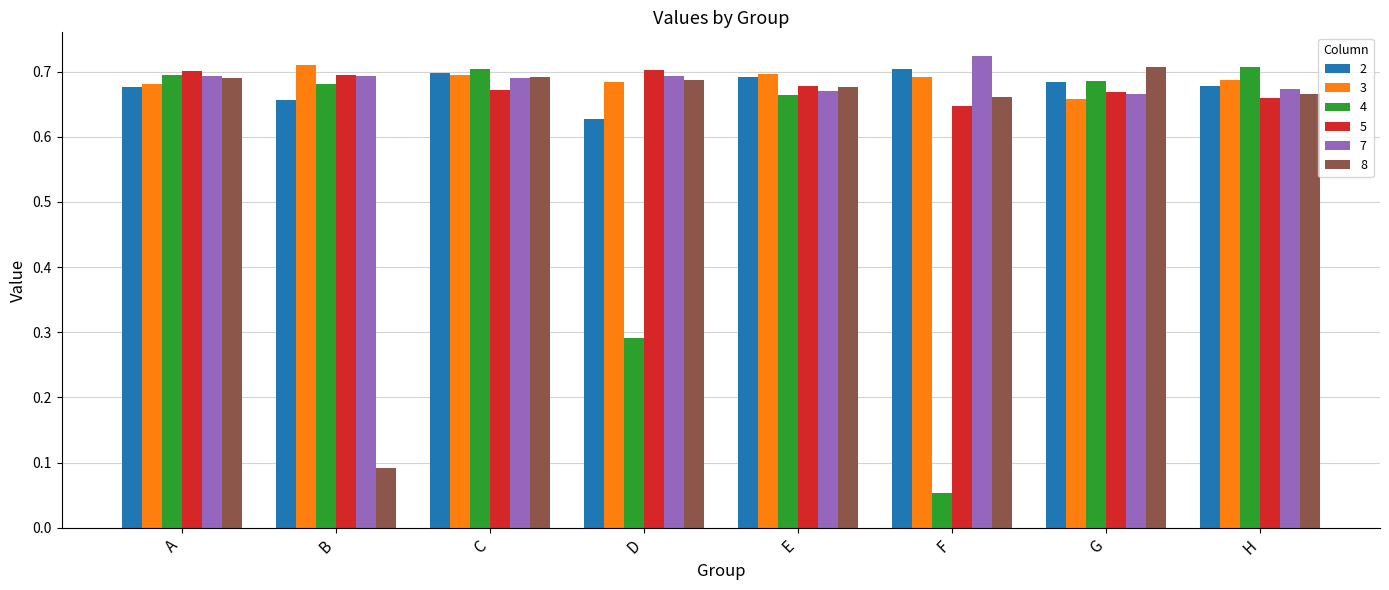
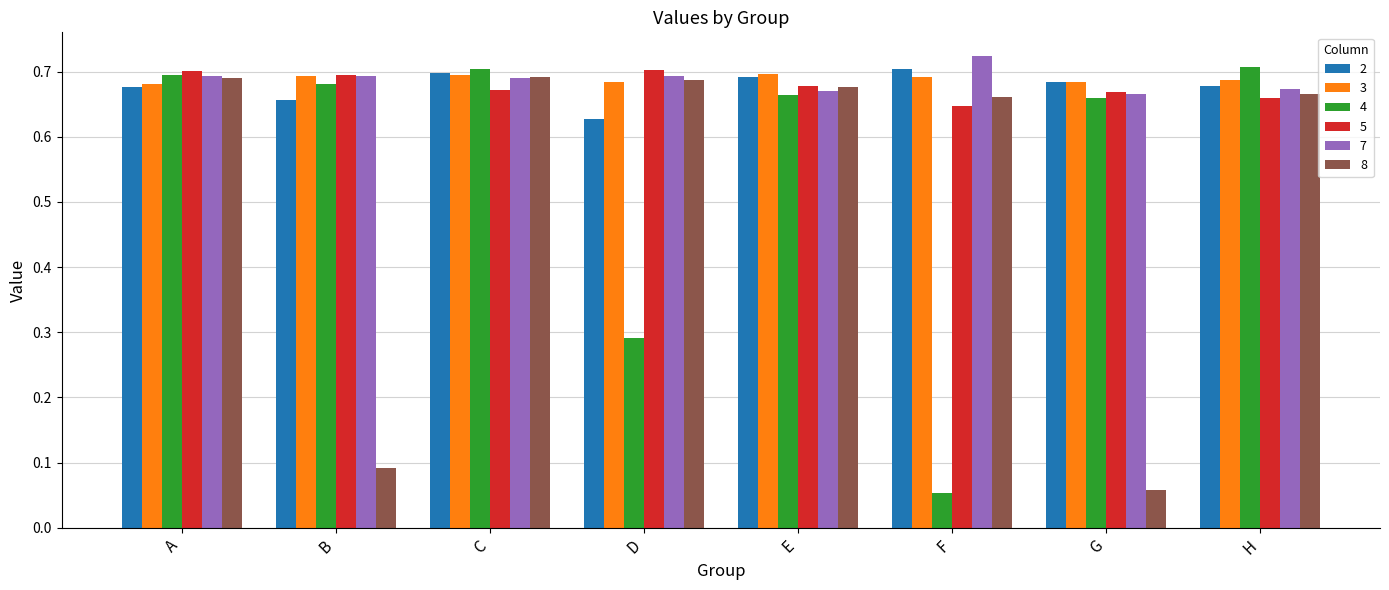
3, B: 0.71 -> 0.69
3, G: 0.66 -> 0.68
4, G: 0.69 -> 0.66
8, G: 0.71 -> 0.06
